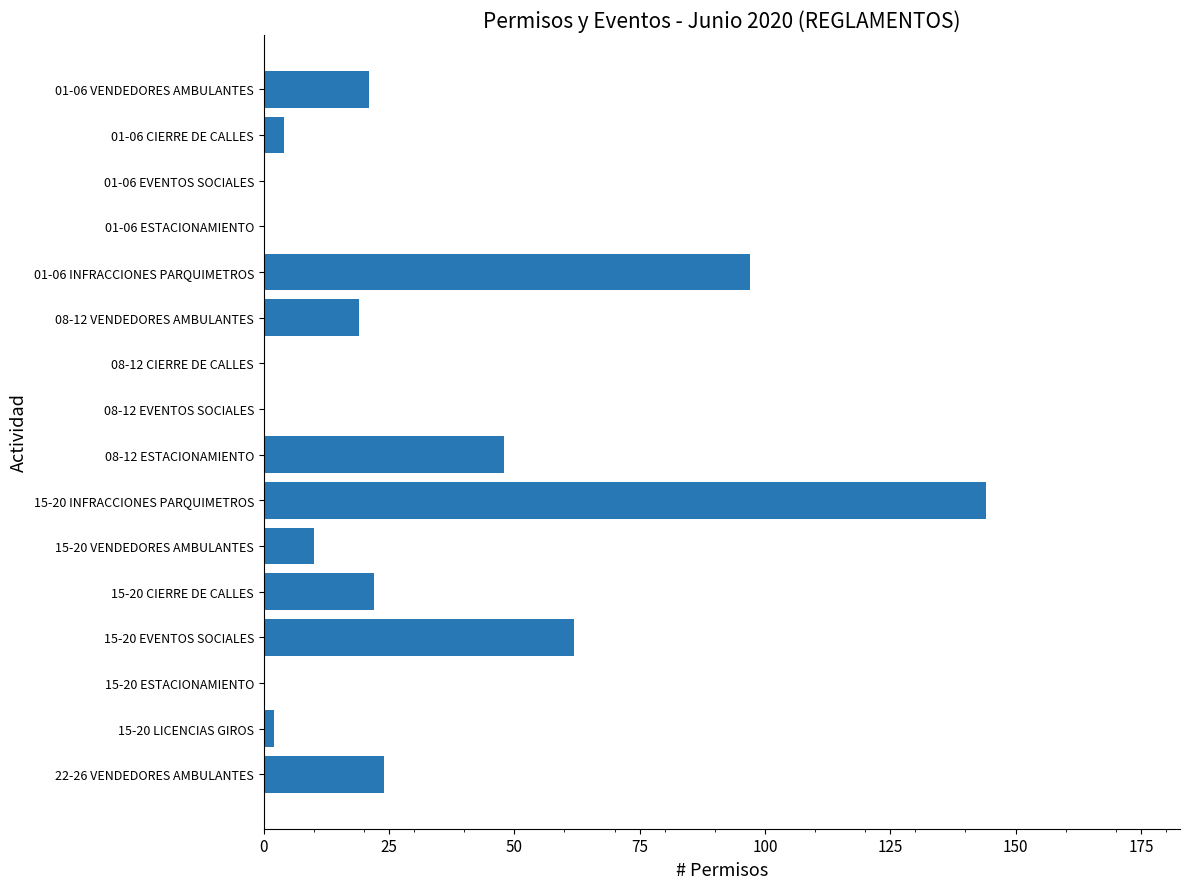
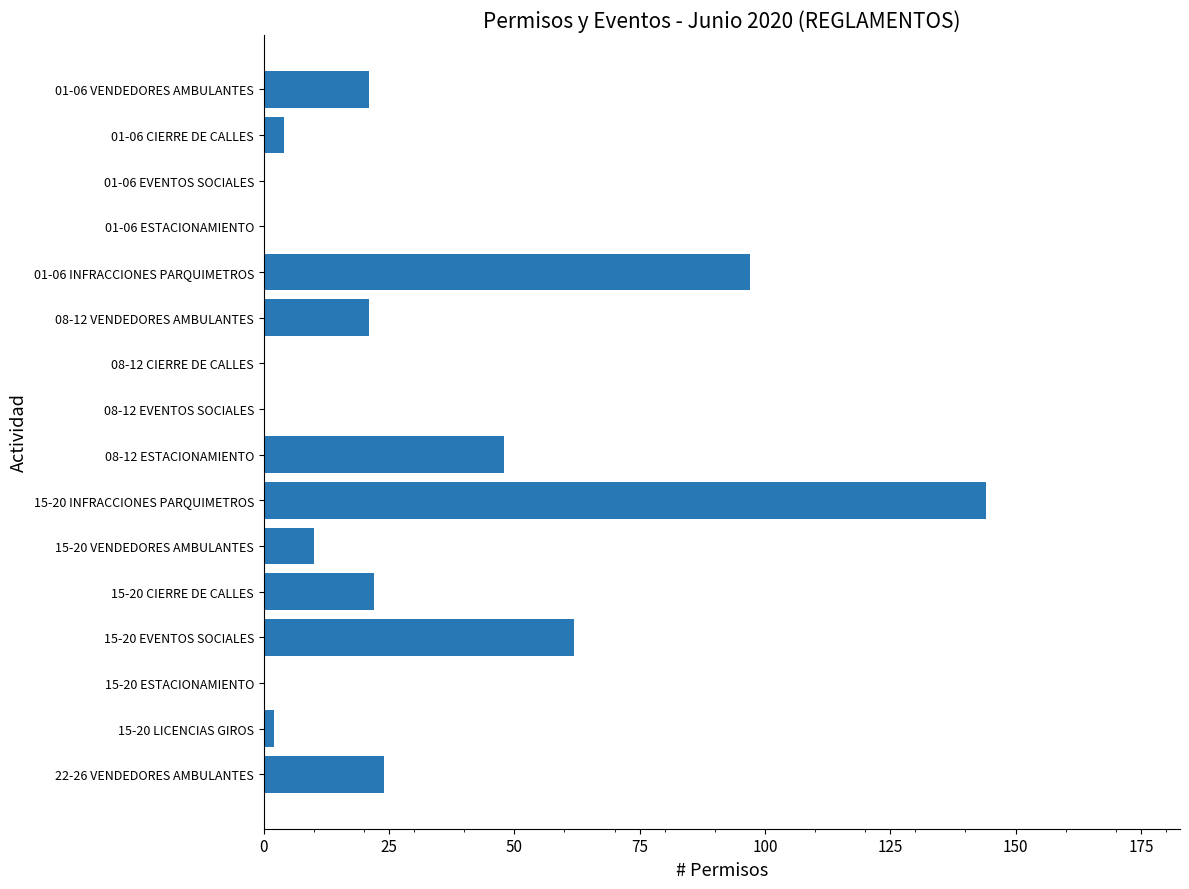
08-12 VENDEDORES AMBULANTES: 19 -> 21
